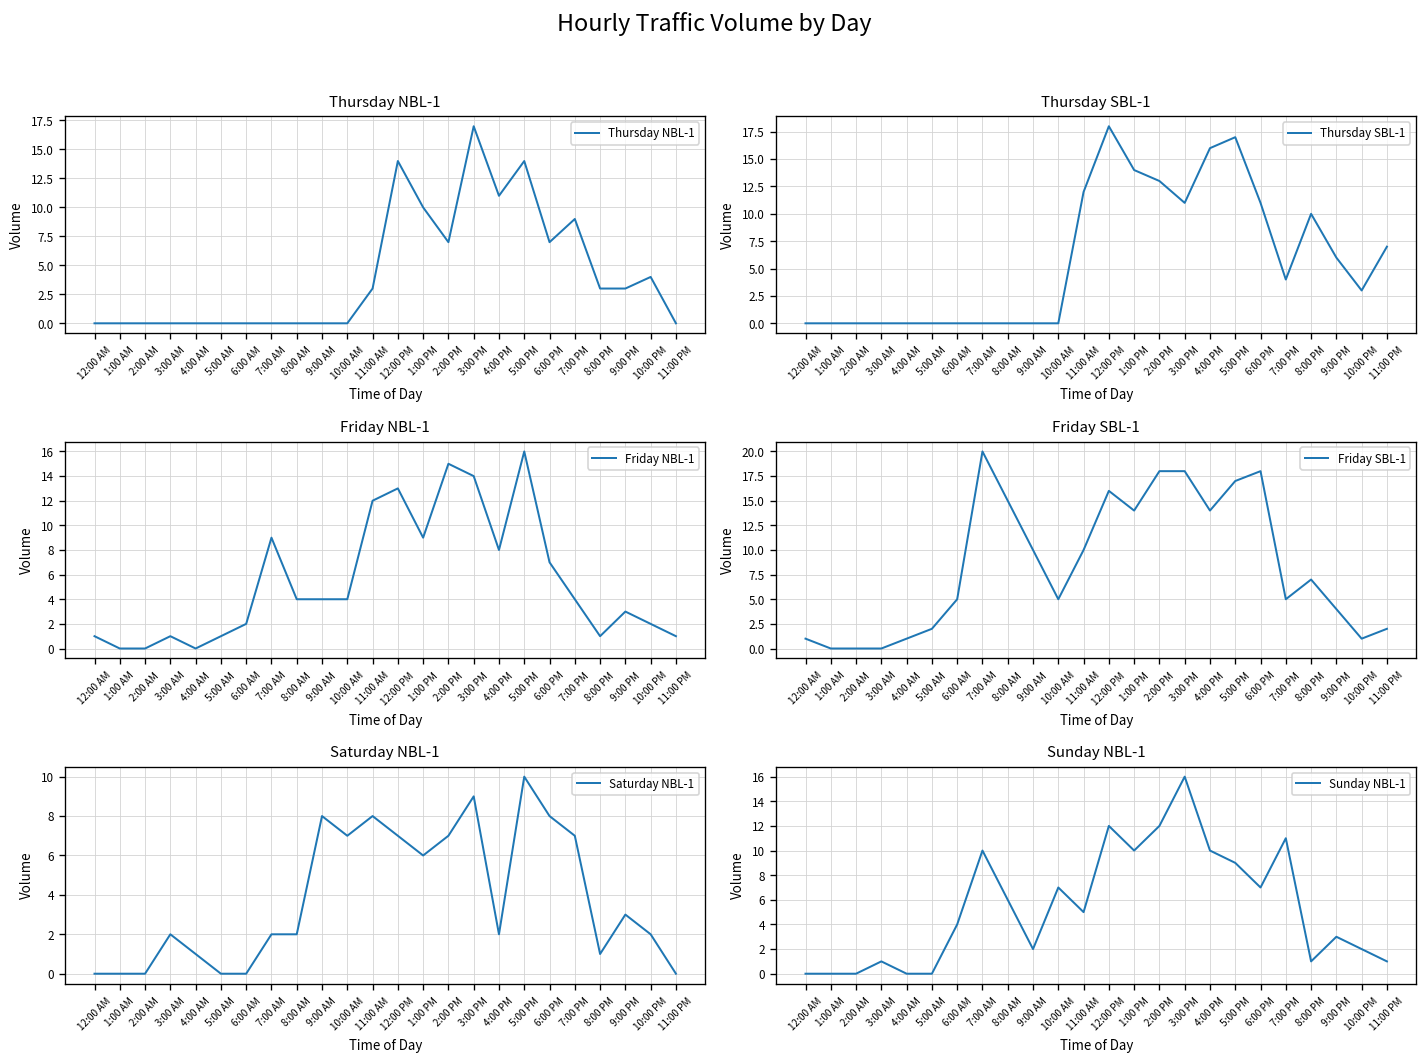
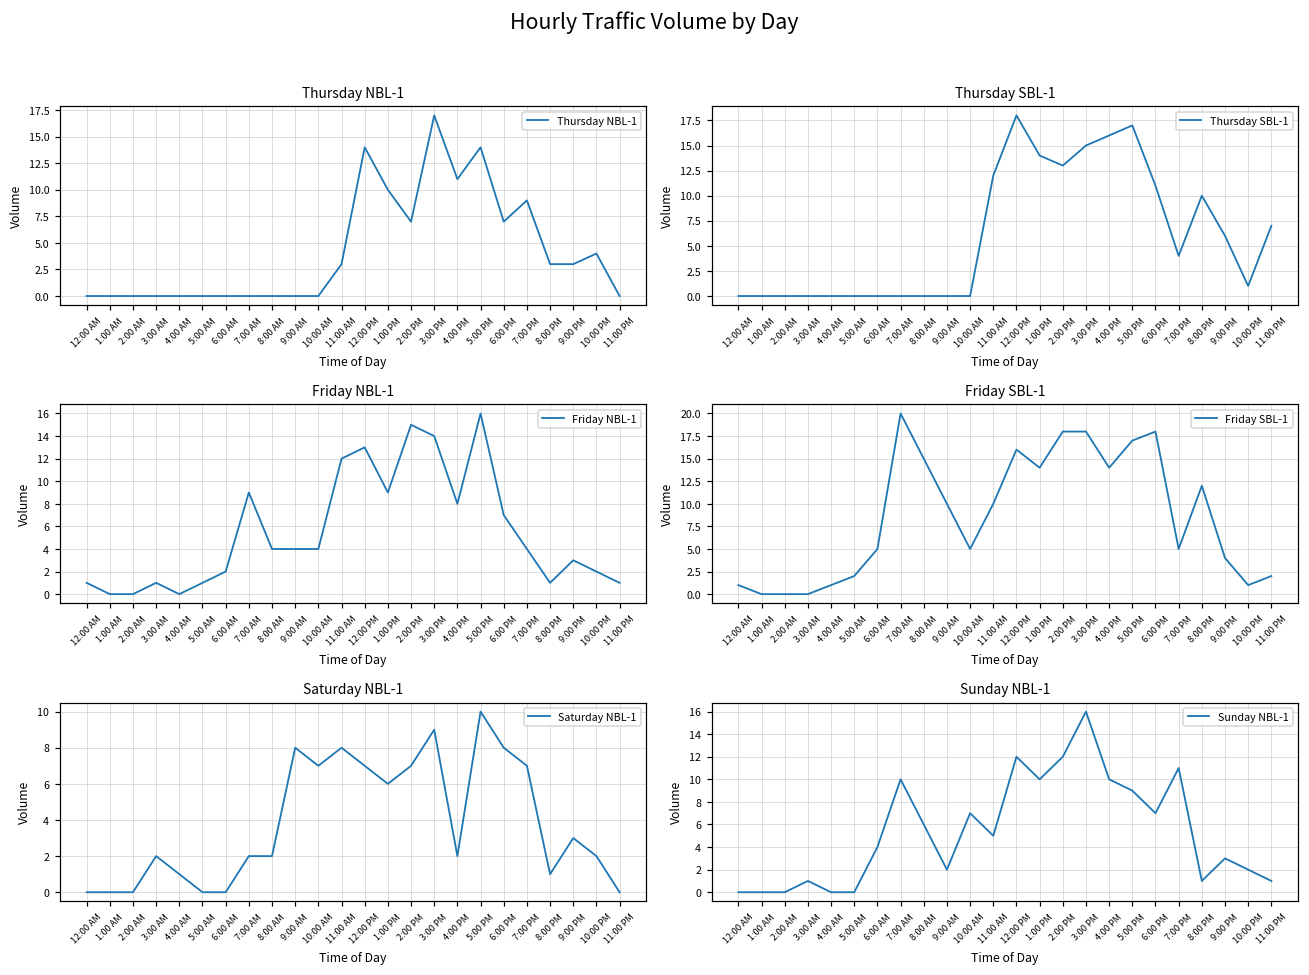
Thursday SBL-1, 3:00 PM: 11 -> 15
Thursday SBL-1, 10:00 PM: 3 -> 1
Friday SBL-1, 8:00 PM: 7 -> 12
